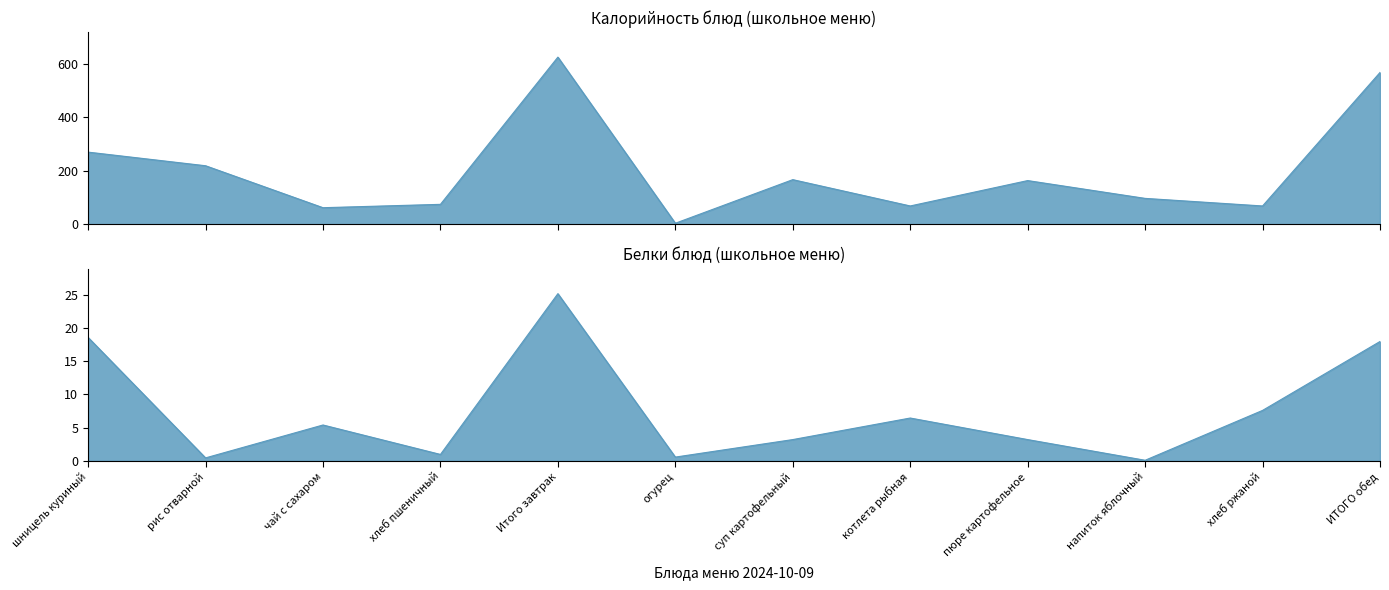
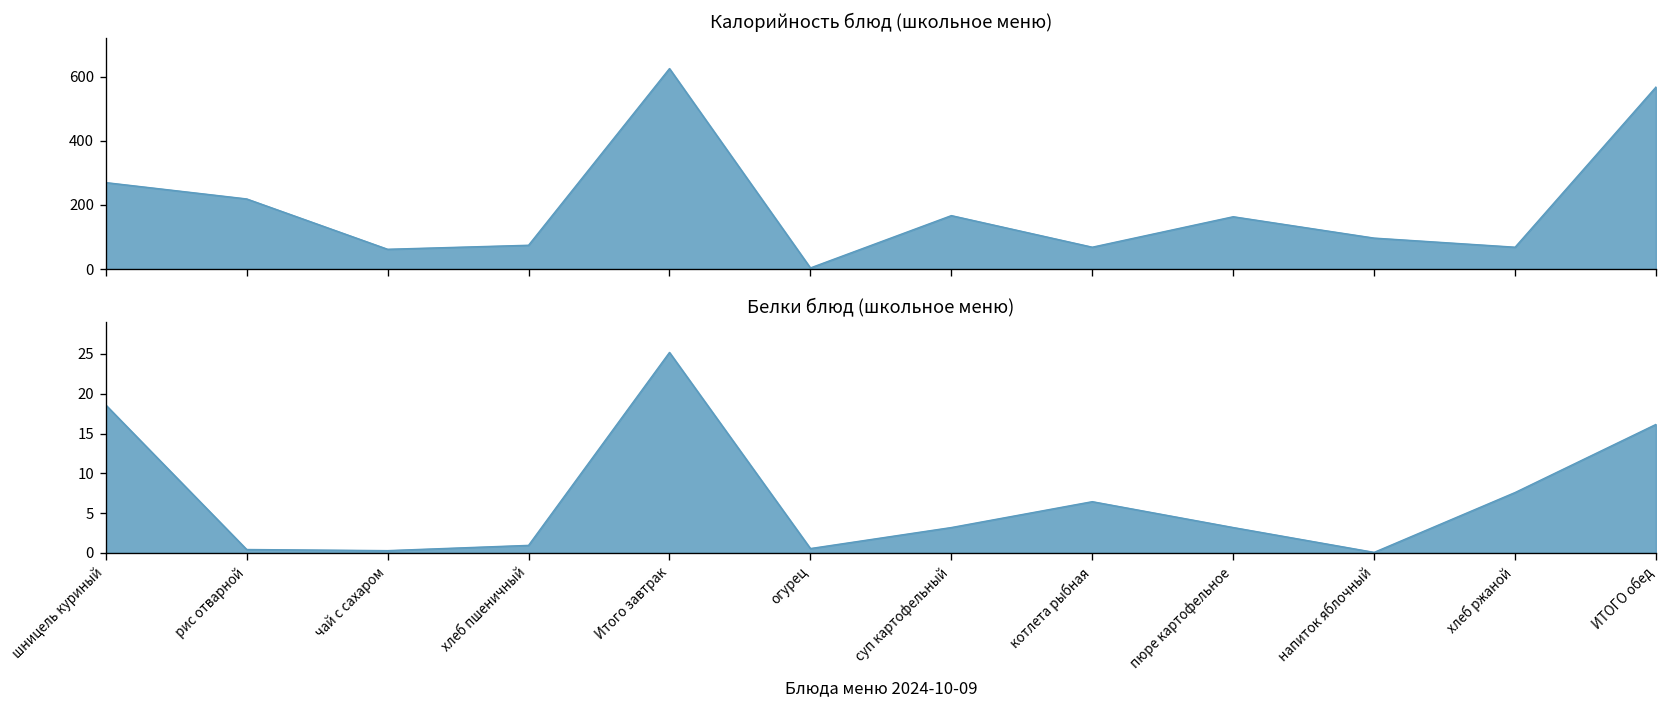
Белки блюд (школьное меню), чай с сахаром: 5 -> 0
Белки блюд (школьное меню), ИТОГО обед: 18 -> 16
